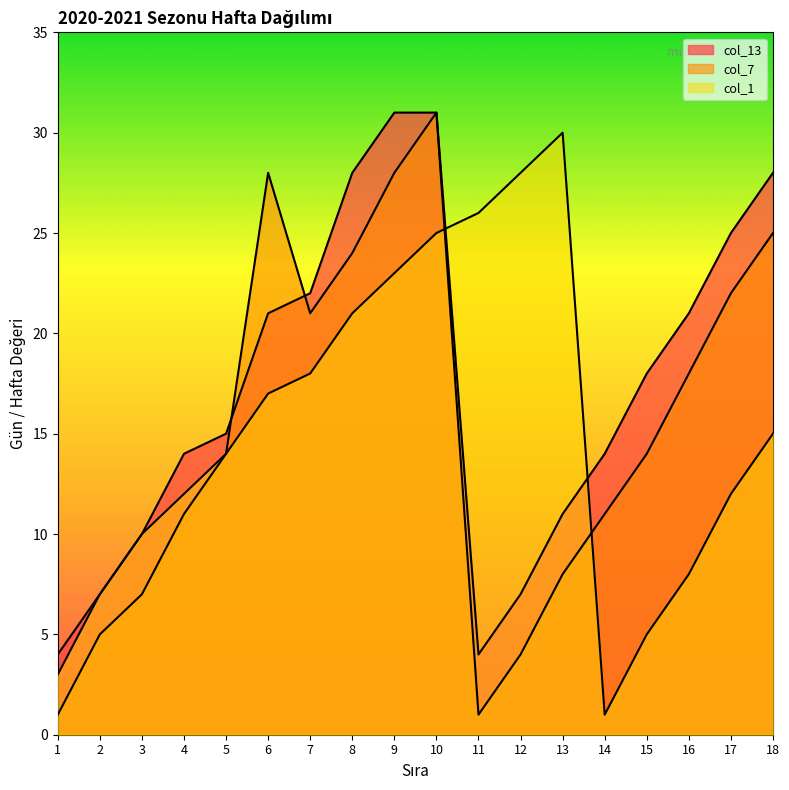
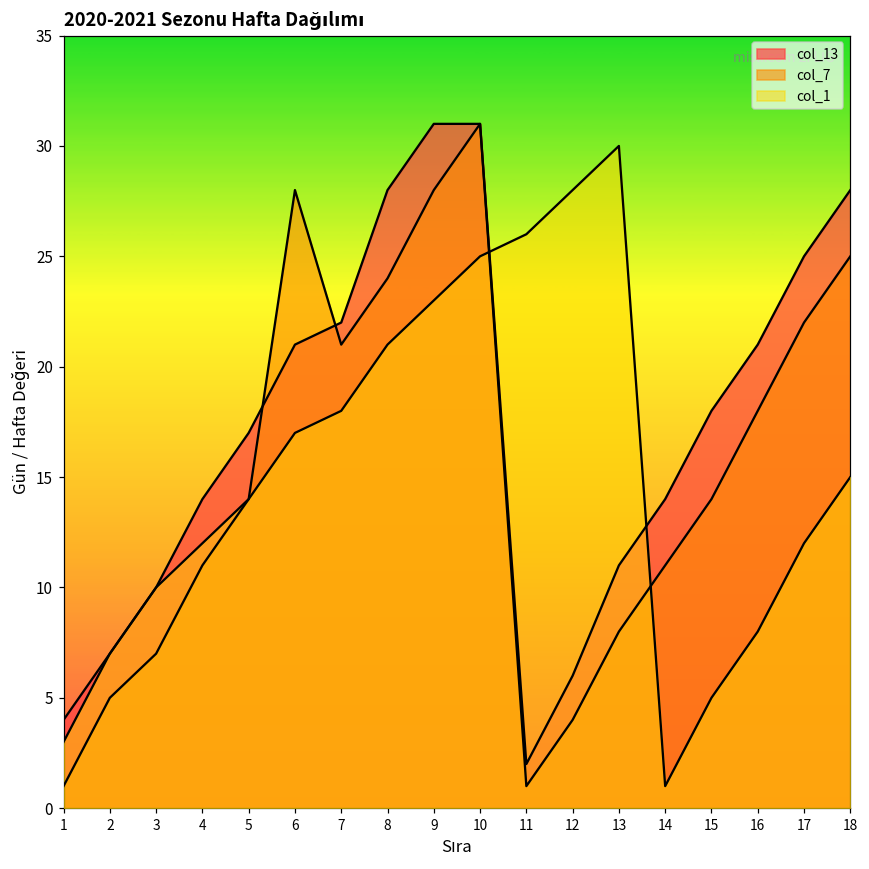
col_13, 5: 15 -> 17
col_13, 11: 4 -> 2
col_13, 12: 7 -> 6
